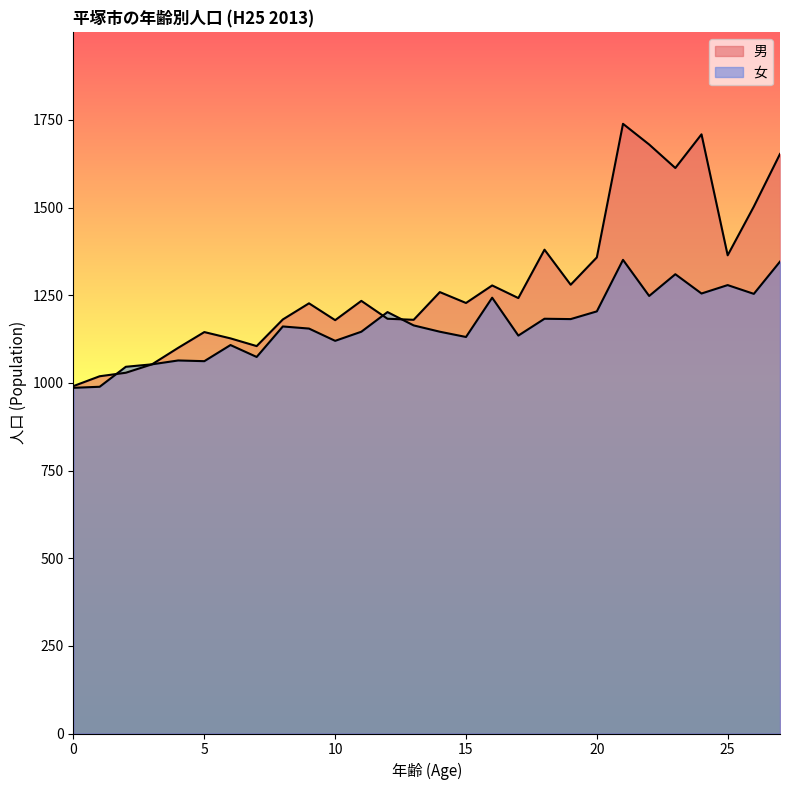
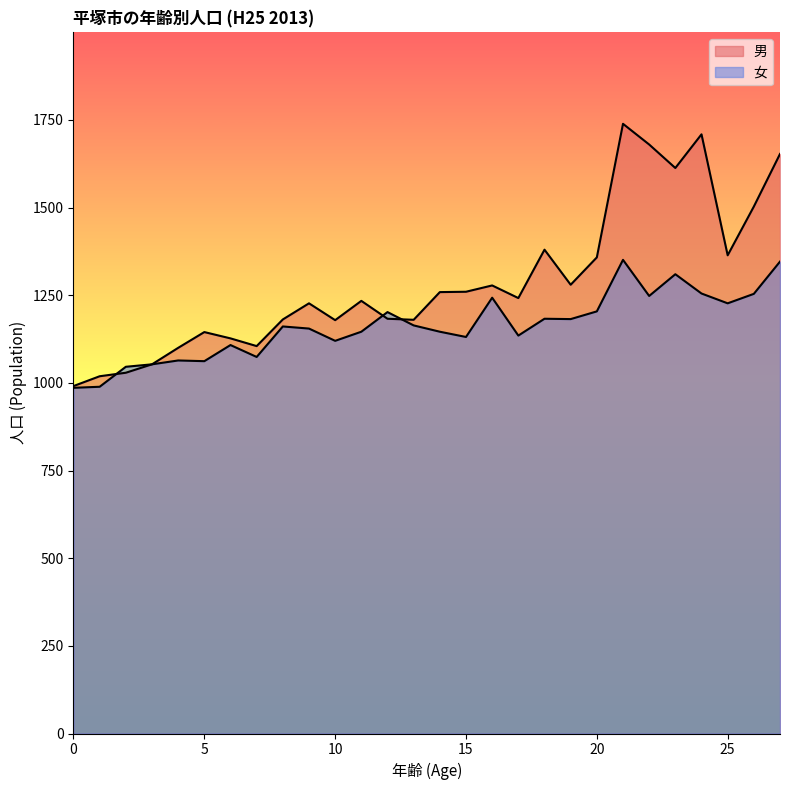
男, 15: 1230 -> 1260
女, 25: 1280 -> 1230
